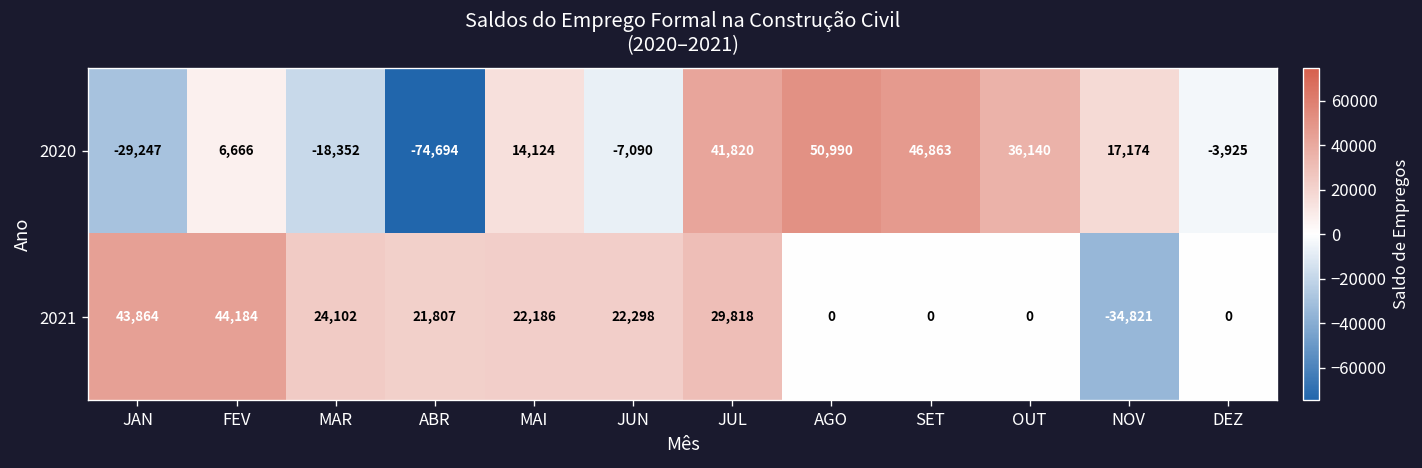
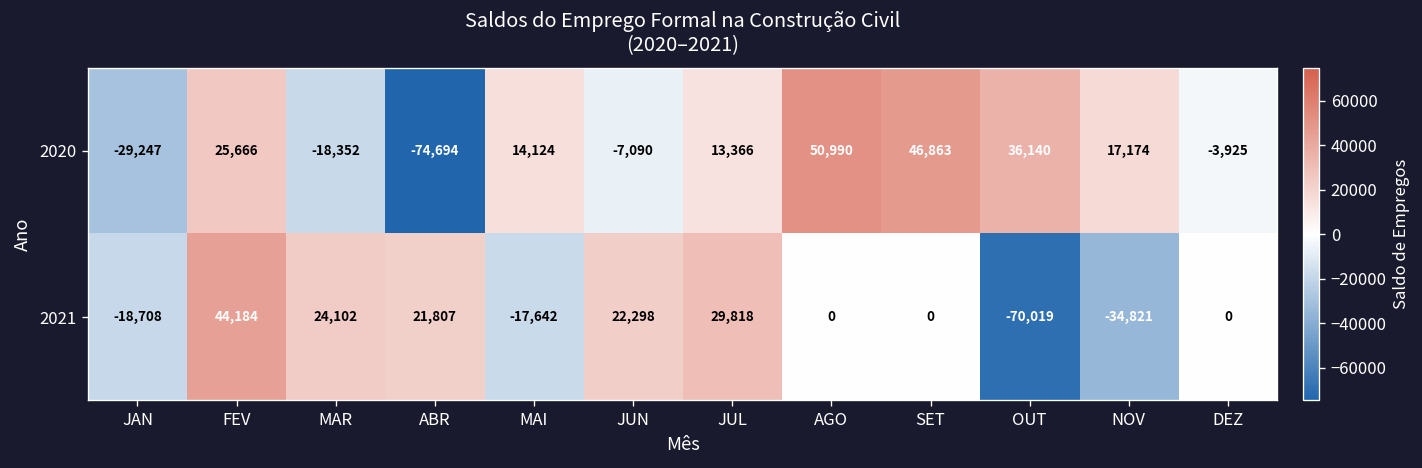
2020, FEV: 6,666 -> 25,666
2020, JUL: 41,820 -> 13,366
2021, JAN: 43,864 -> -18,708
2021, MAI: 22,186 -> -17,642
2021, OUT: 0 -> -70,019
